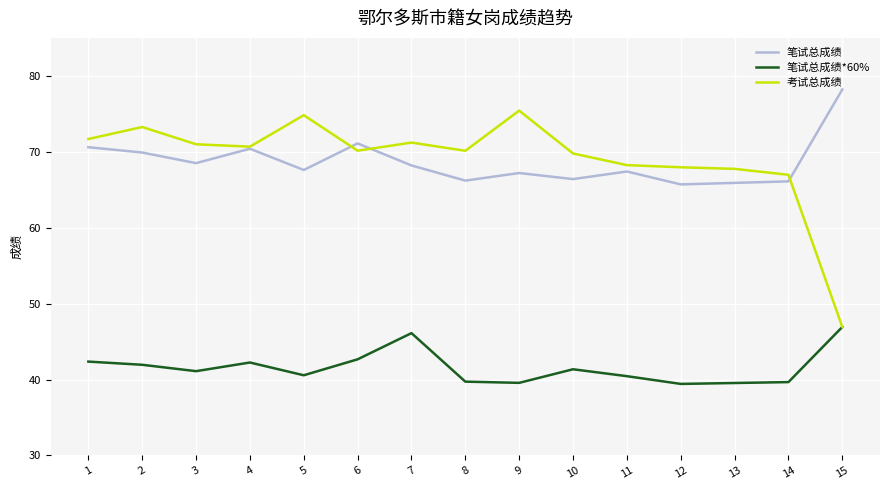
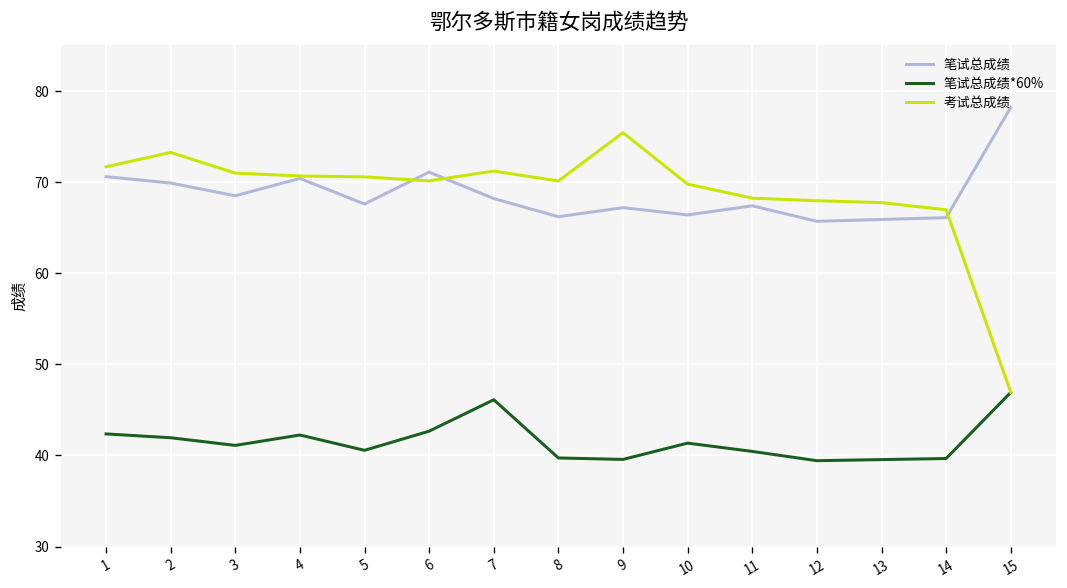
考试总成绩, 5: 75 -> 71
